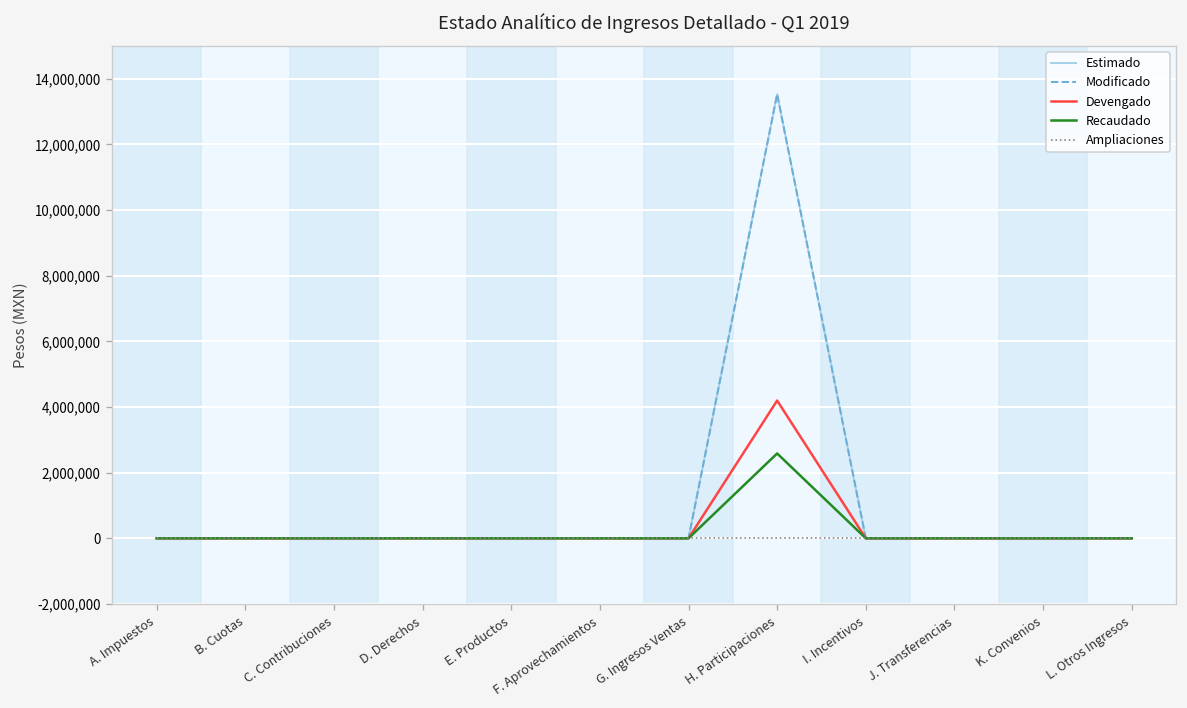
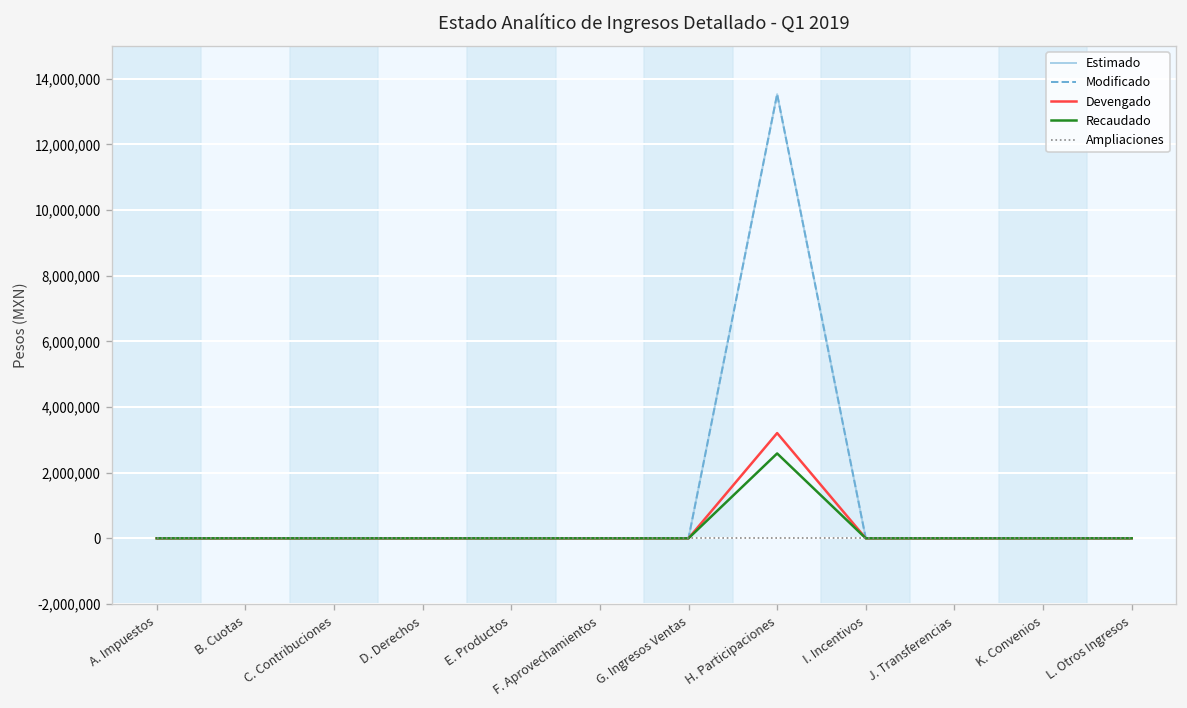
Devengado, H. Participaciones: 4,200,000 -> 3,200,000
